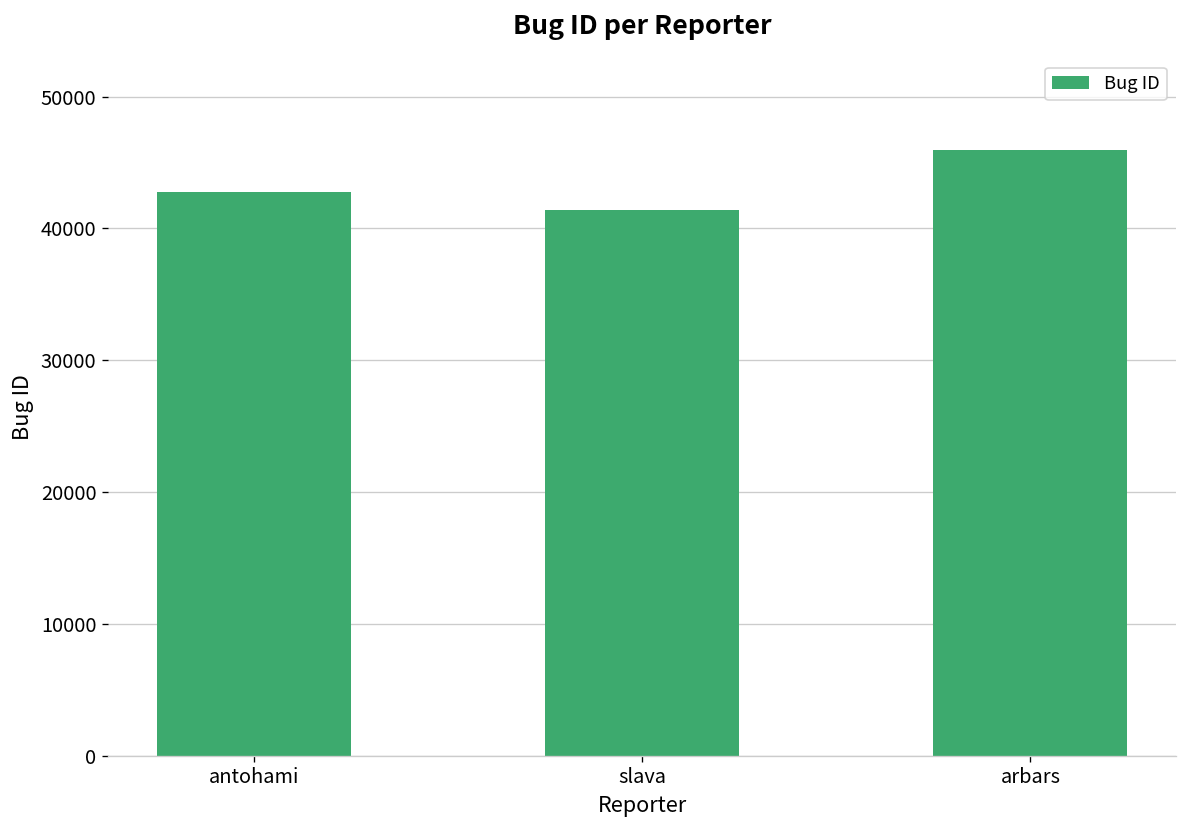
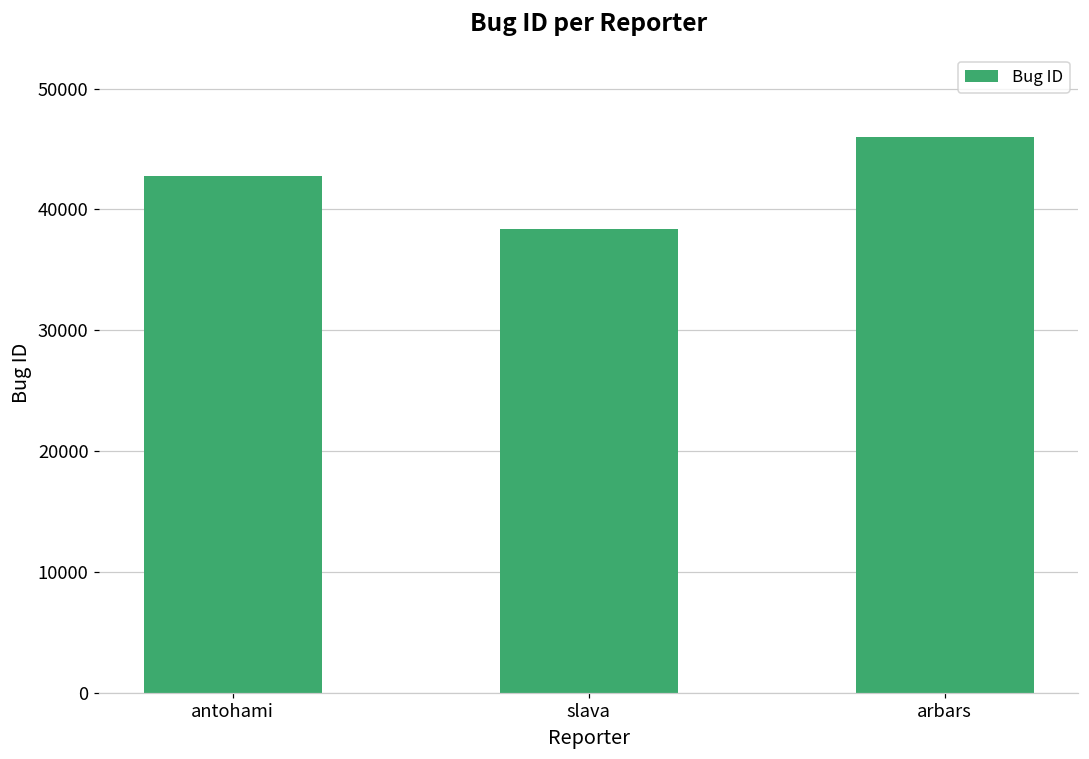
slava: 41400 -> 38400
